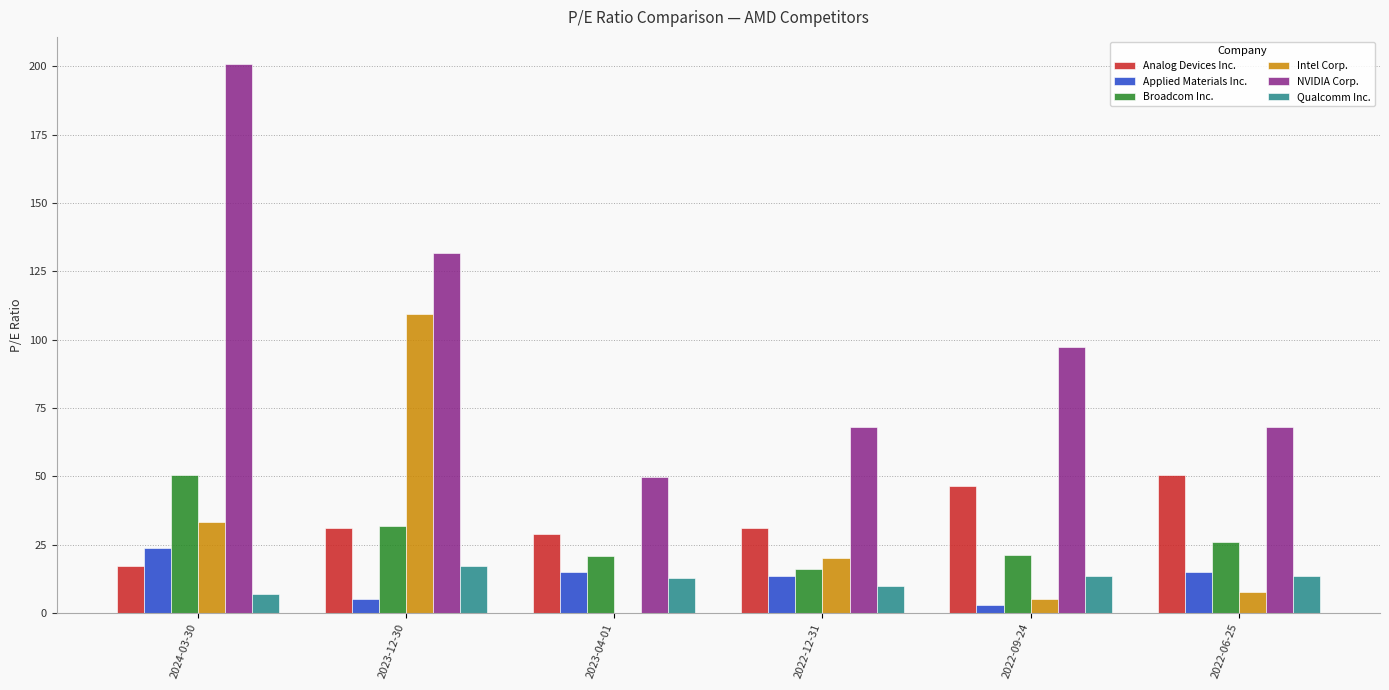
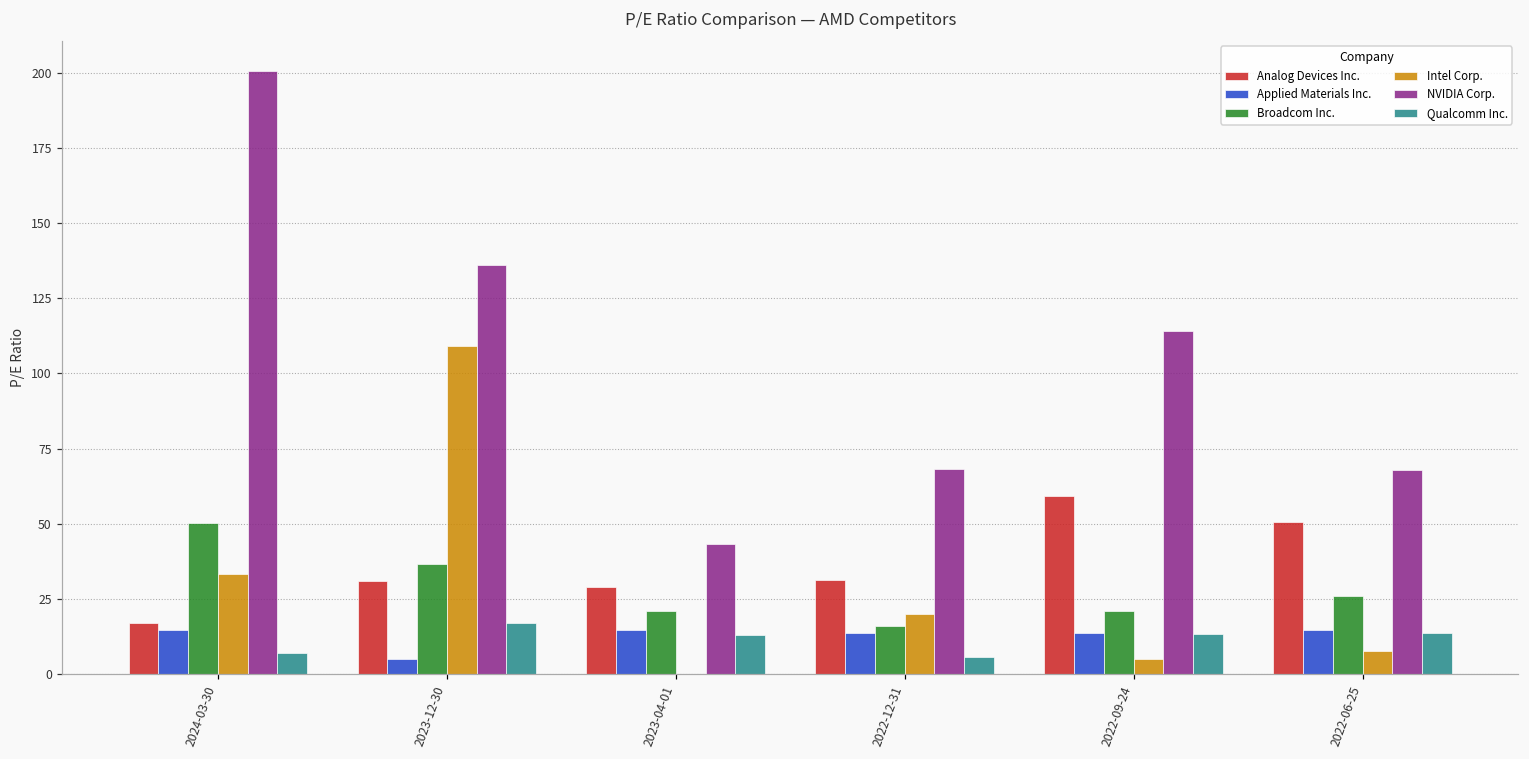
Applied Materials Inc., 2024-03-30: 24 -> 15
Broadcom Inc., 2023-12-30: 32 -> 37
NVIDIA Corp., 2023-12-30: 132 -> 136
NVIDIA Corp., 2023-04-01: 50 -> 43
Qualcomm Inc., 2022-12-31: 10 -> 6
Analog Devices Inc., 2022-09-24: 46 -> 59
Applied Materials Inc., 2022-09-24: 3 -> 14
NVIDIA Corp., 2022-09-24: 97 -> 114
